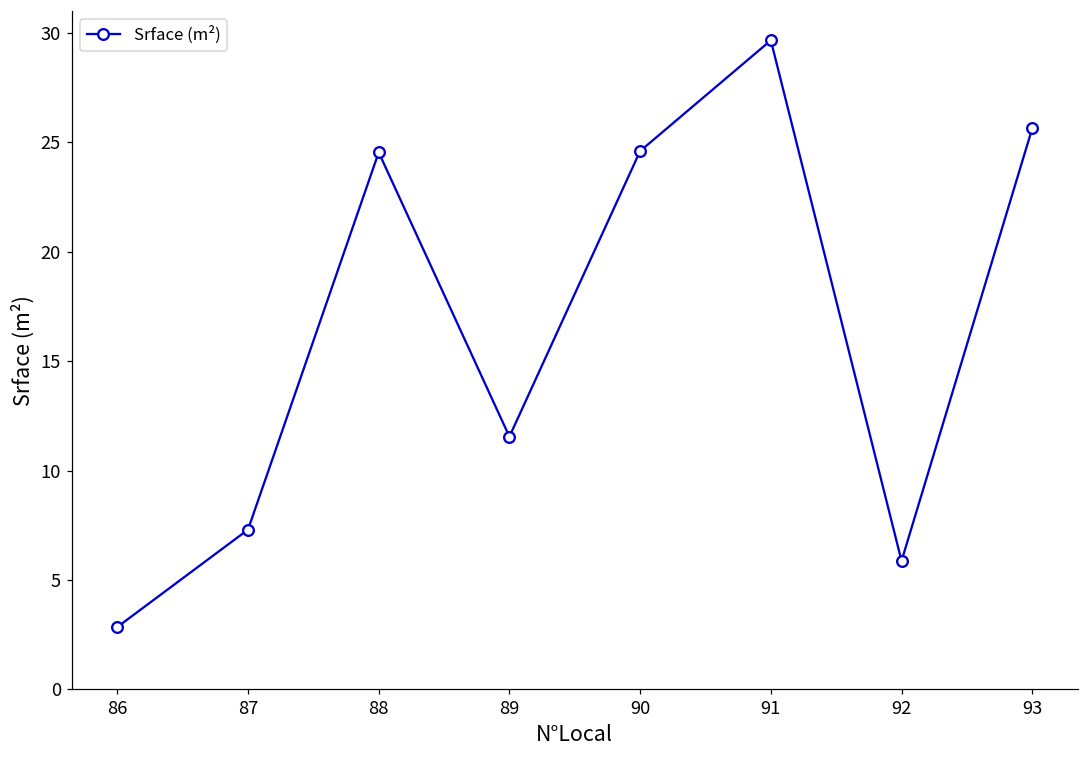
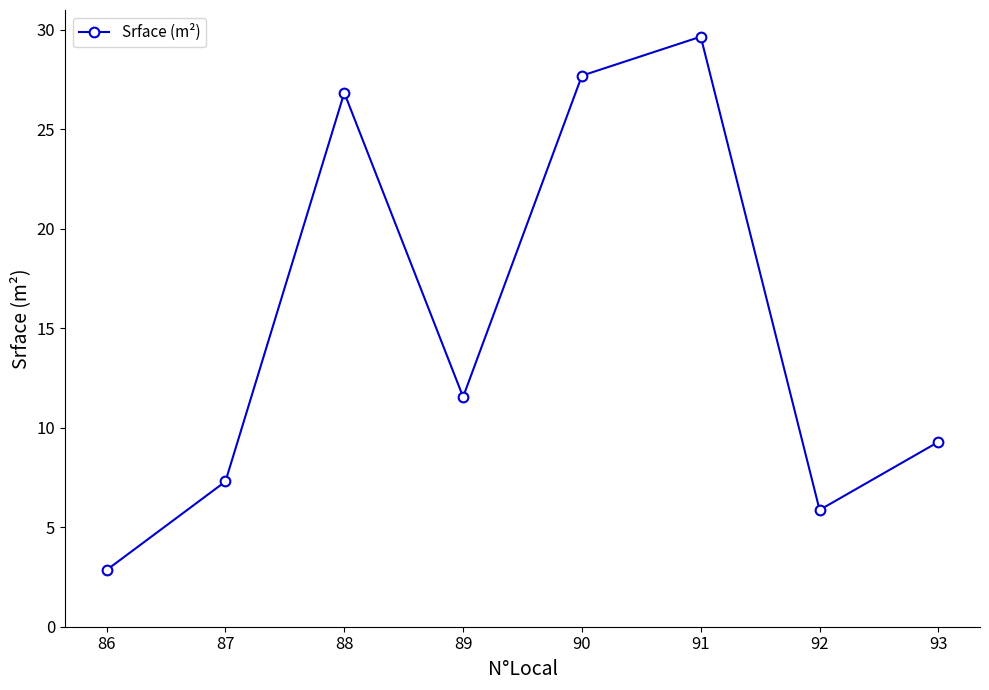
88: 24.5 -> 26.8
90: 24.6 -> 27.7
93: 25.6 -> 9.3
